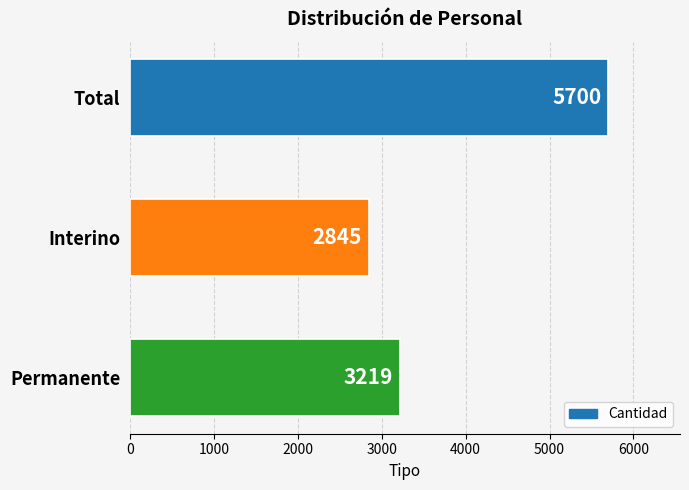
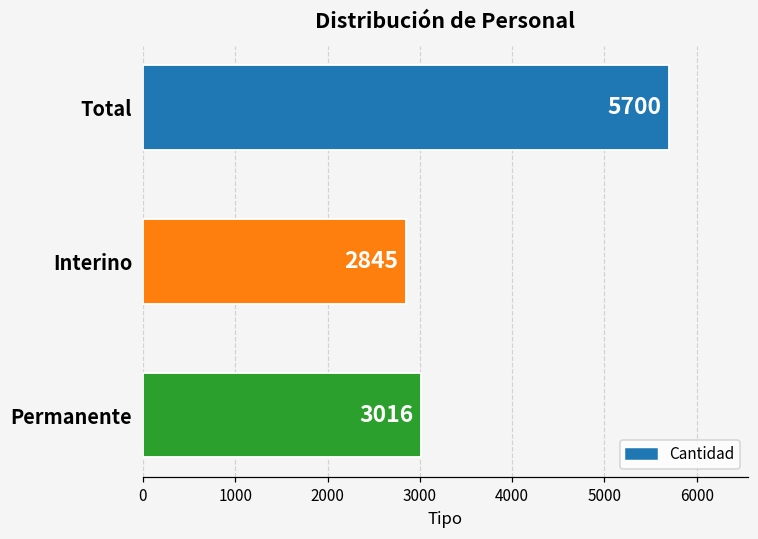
Permanente: 3219 -> 3016
